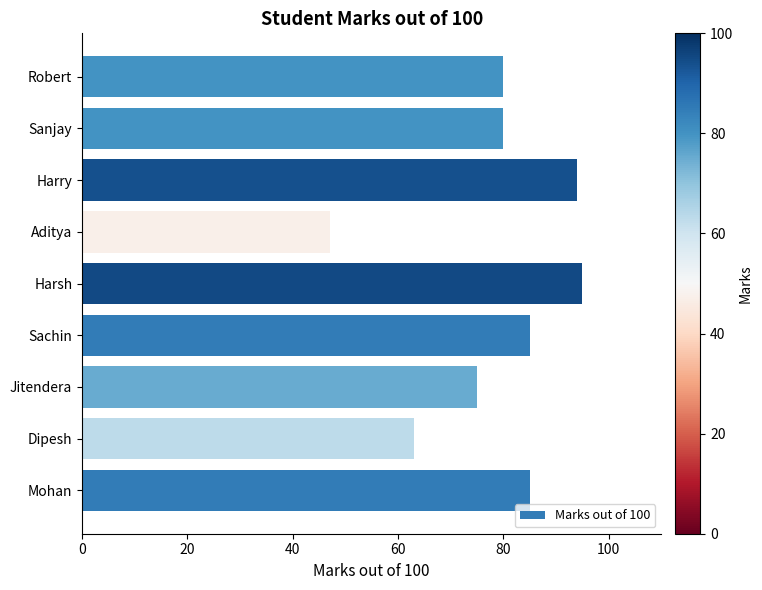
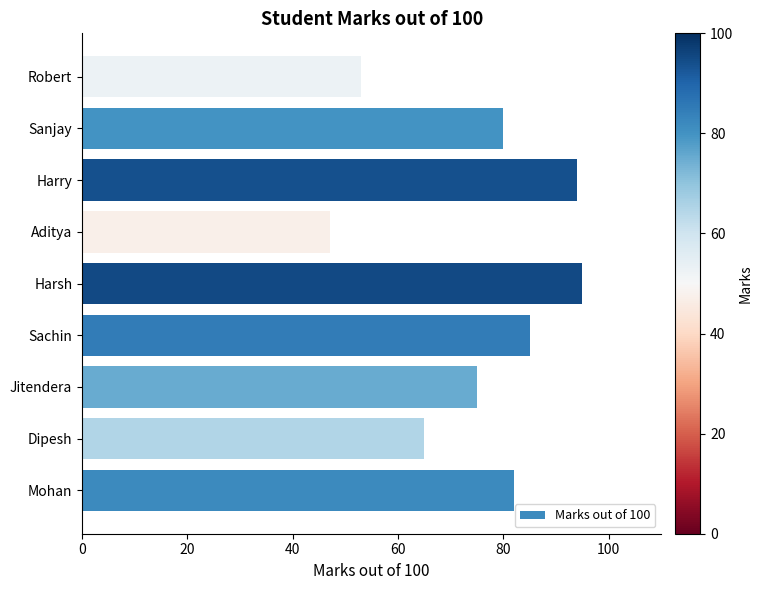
Robert: 80 -> 53
Dipesh: 63 -> 65
Mohan: 85 -> 82
